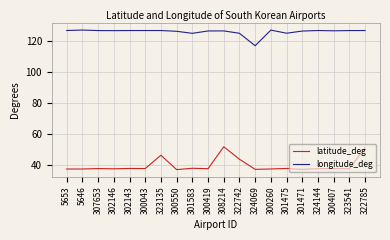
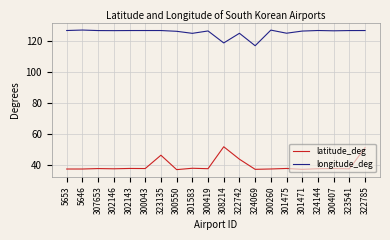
longitude_deg, 308214: 126 -> 118
